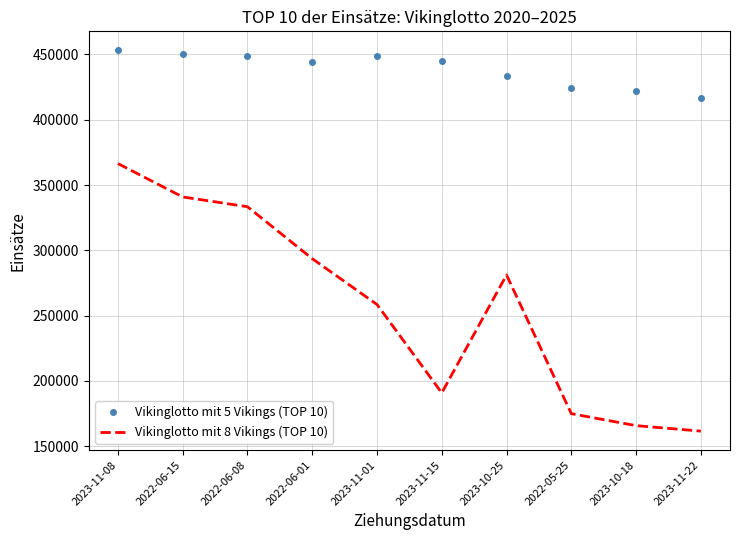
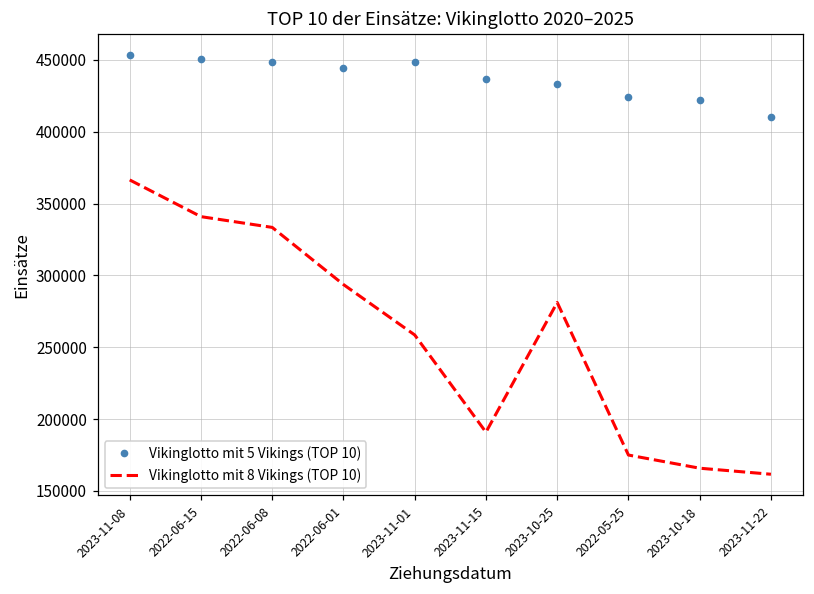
Vikinglotto mit 5 Vikings (TOP 10), 2023-11-15: 445000 -> 436000
Vikinglotto mit 5 Vikings (TOP 10), 2023-11-22: 417000 -> 410000
